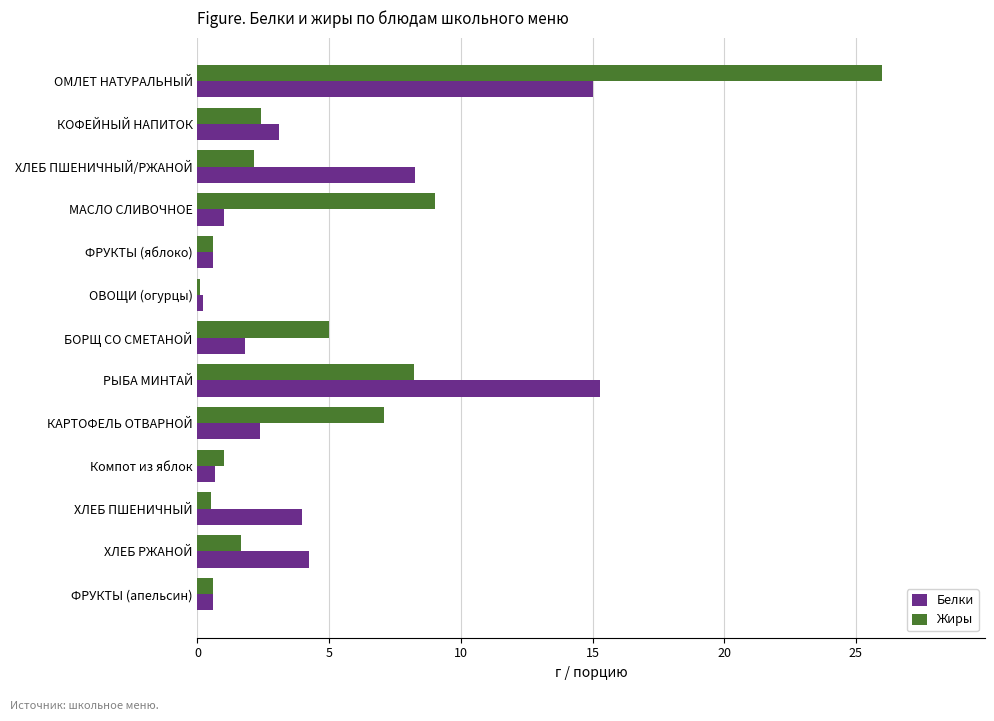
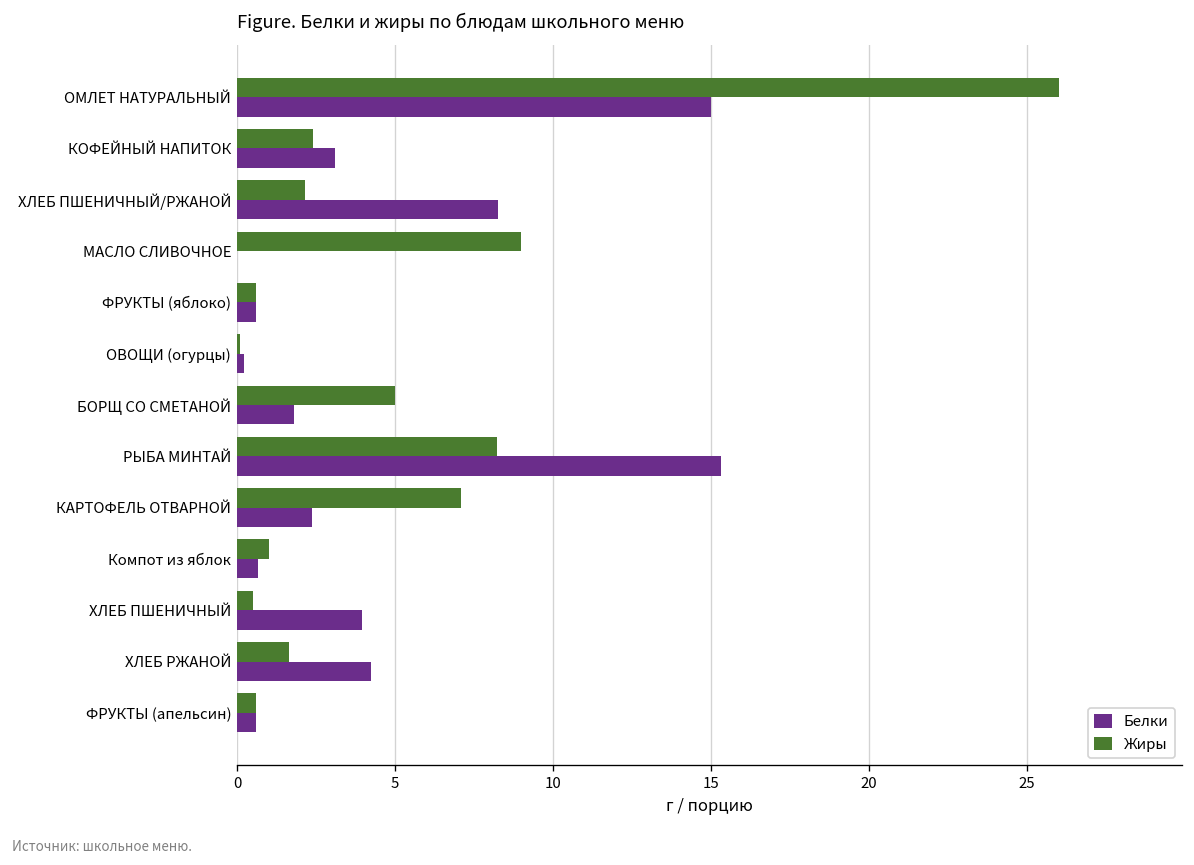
Белки, МАСЛО СЛИВОЧНОЕ: 1 -> 0
